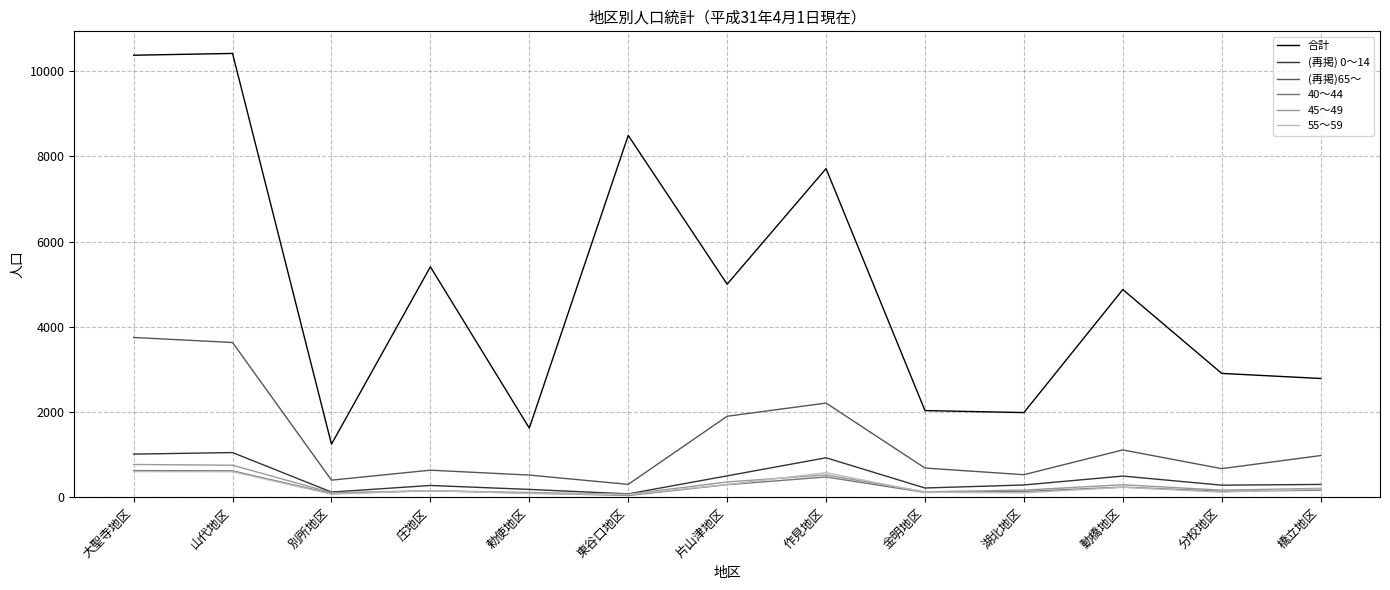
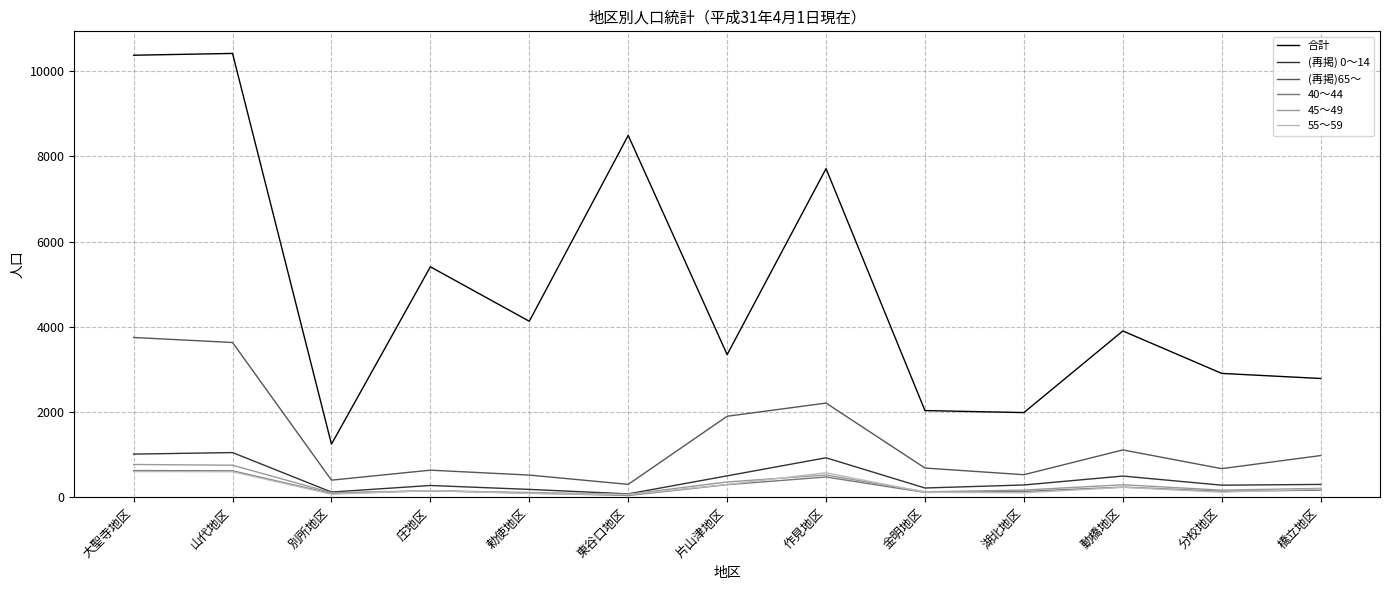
合計, 勅使地区: 1600 -> 4100
合計, 片山津地区: 5000 -> 3300
合計, 動橋地区: 4900 -> 3900
